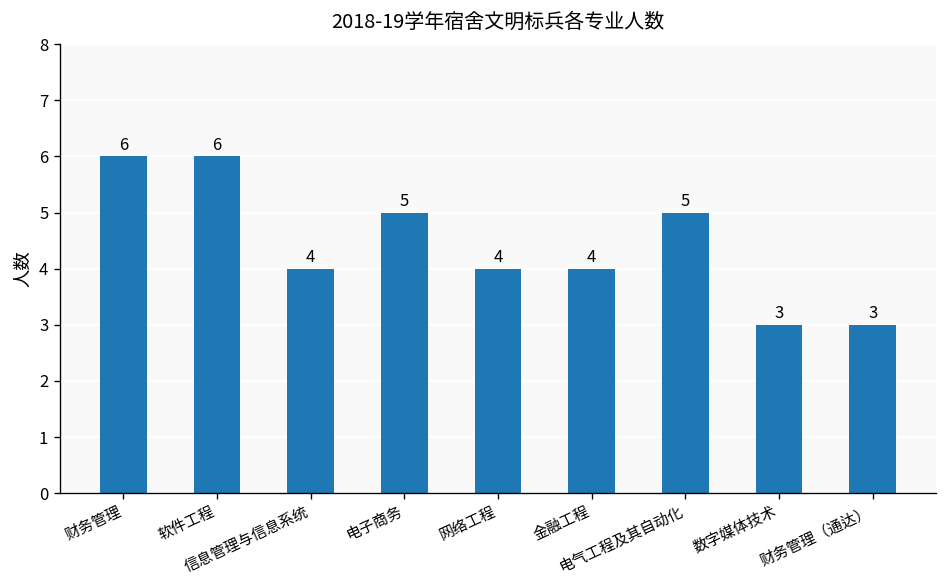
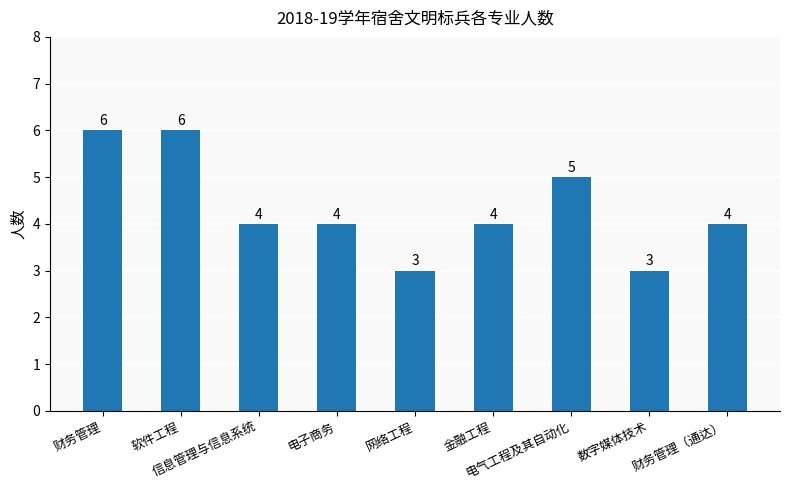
电子商务: 5 -> 4
网络工程: 4 -> 3
财务管理（通达）: 3 -> 4
